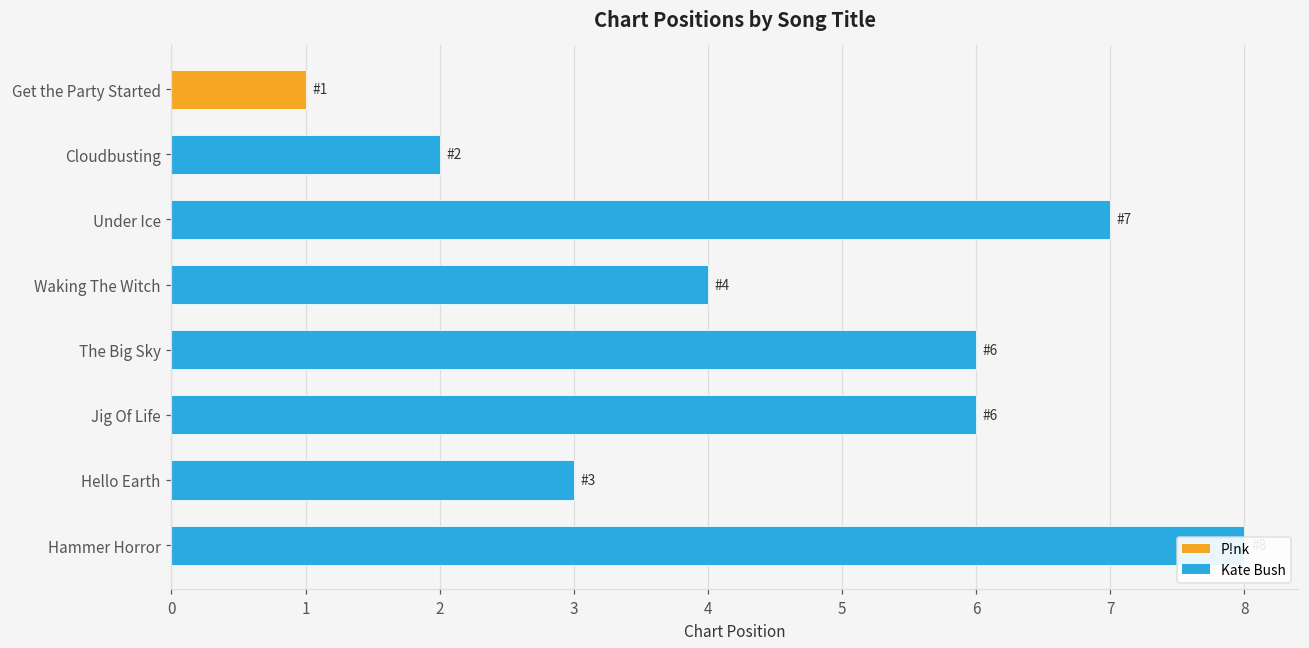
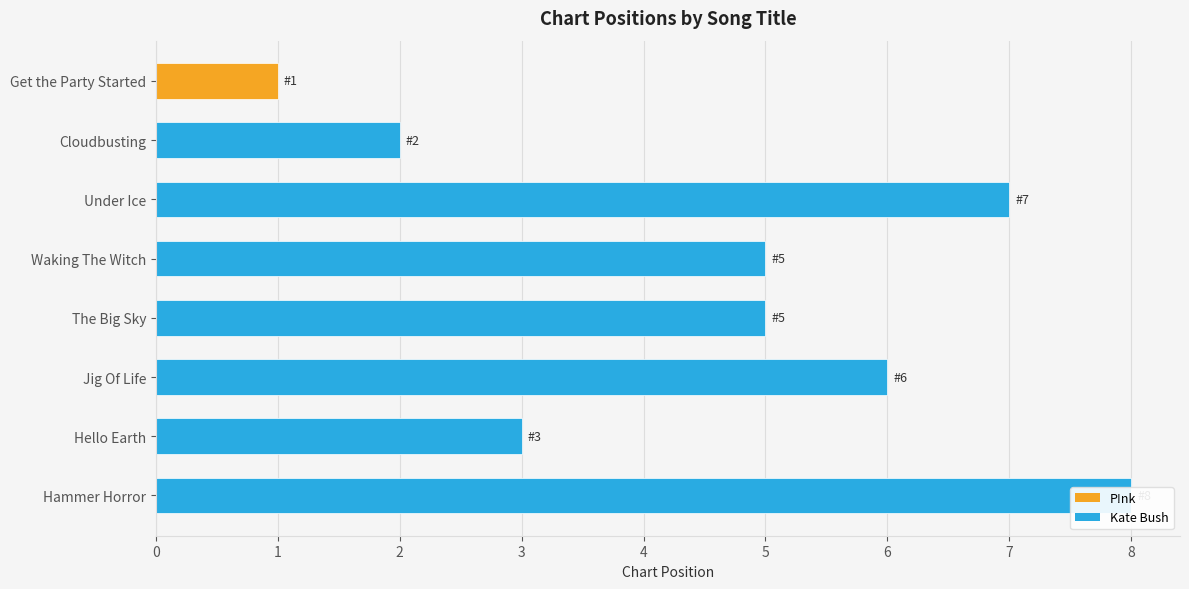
Waking The Witch: 4 -> 5
The Big Sky: 6 -> 5
